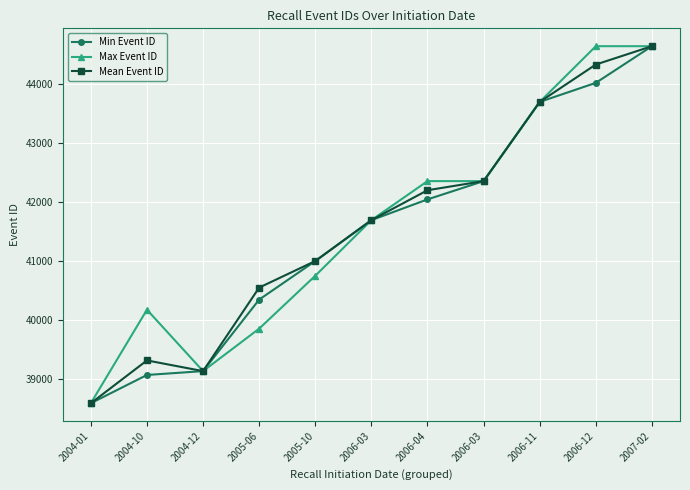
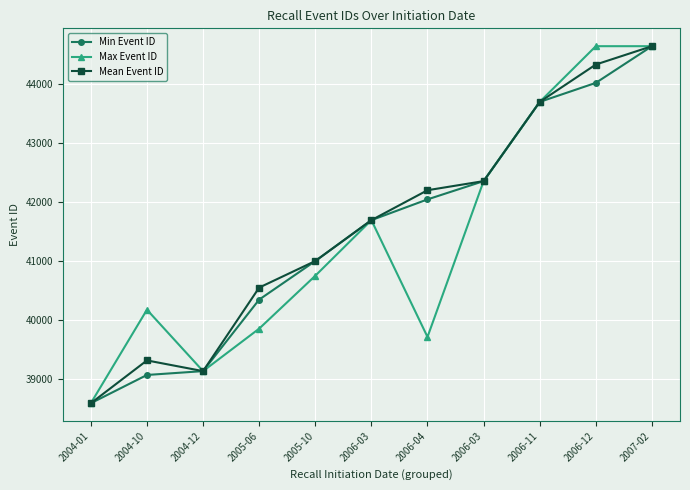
Max Event ID, 2006-04: 42400 -> 39700
